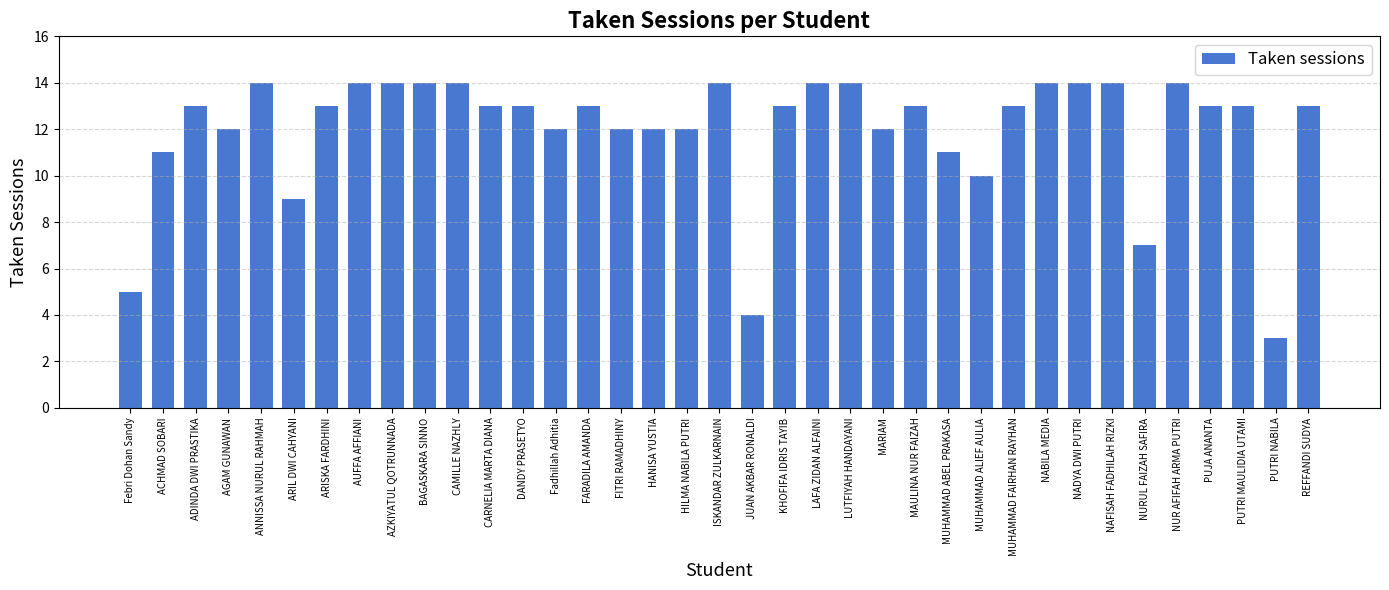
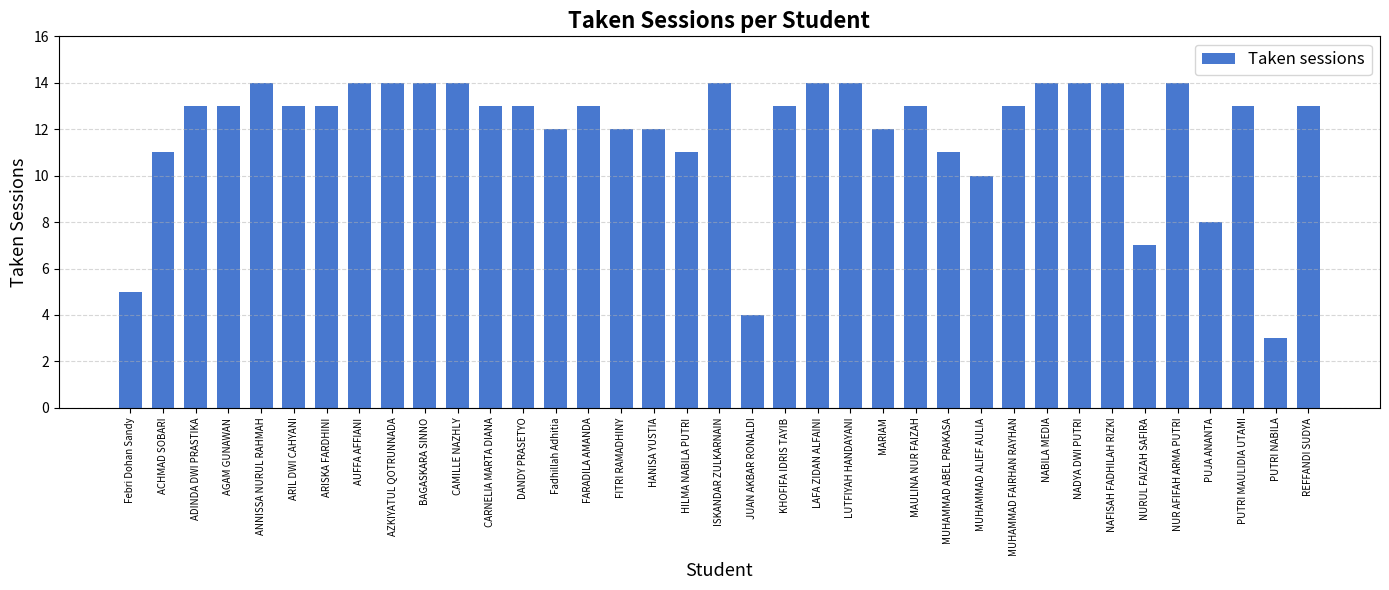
AGAM GUNAWAN: 12 -> 13
ARIL DWI CAHYANI: 9 -> 13
HILMA NABILA PUTRI: 12 -> 11
PUJA ANANTA: 13 -> 8
